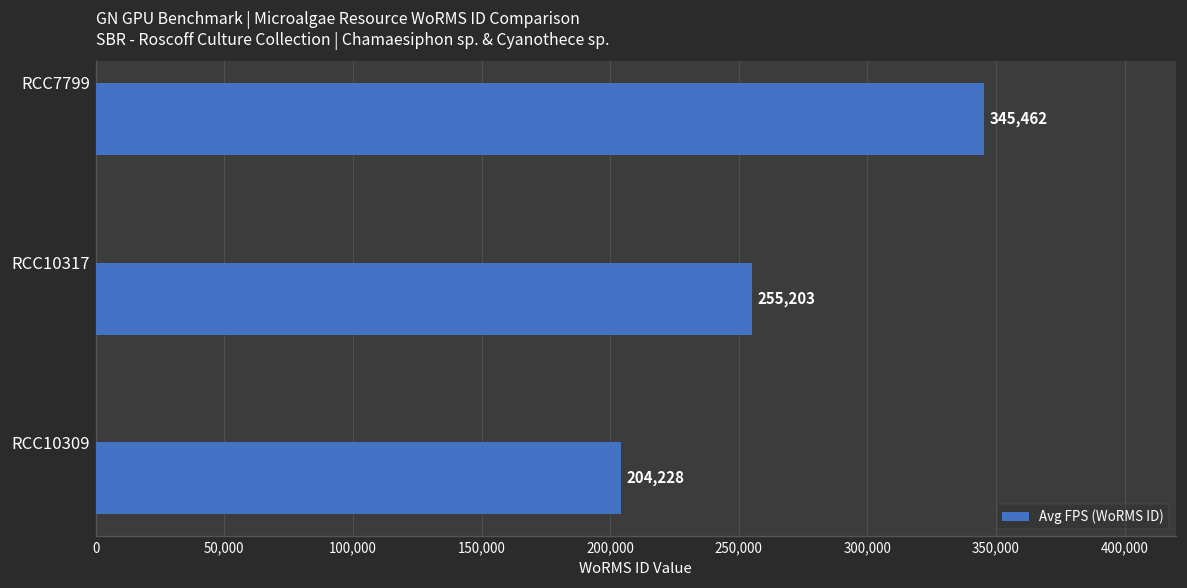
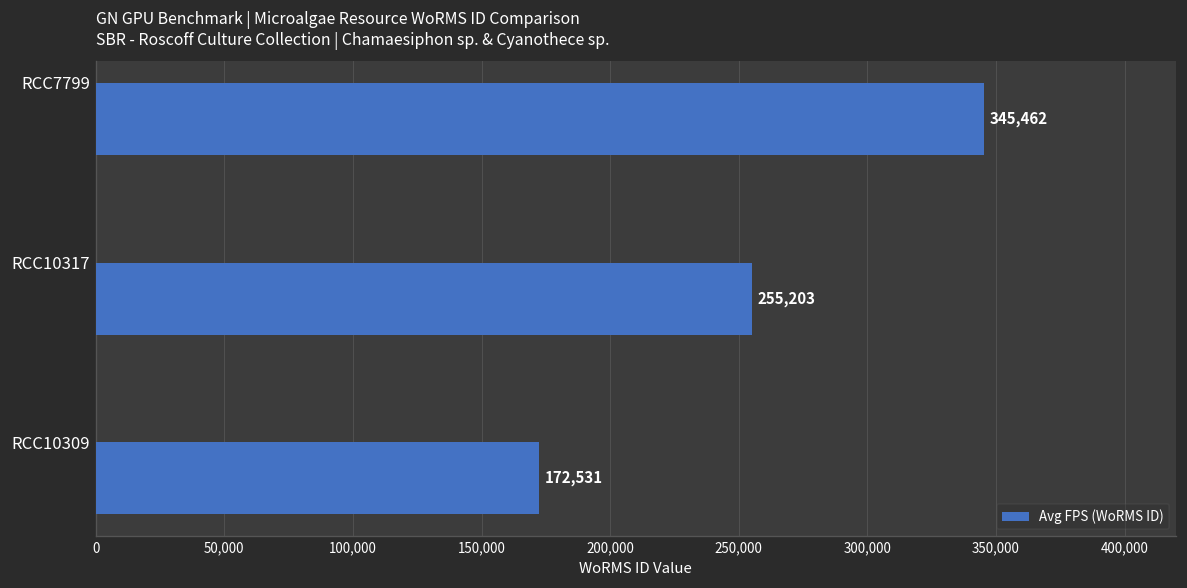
RCC10309: 204,228 -> 172,531
